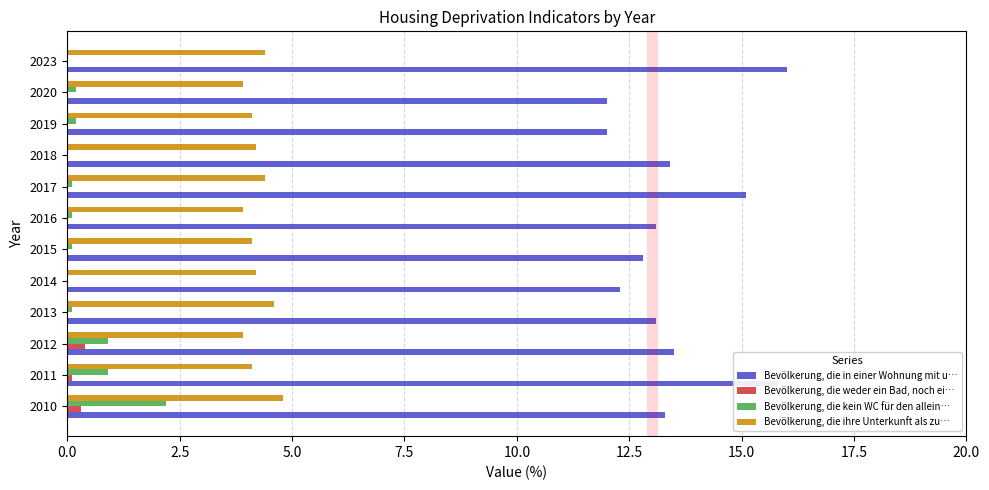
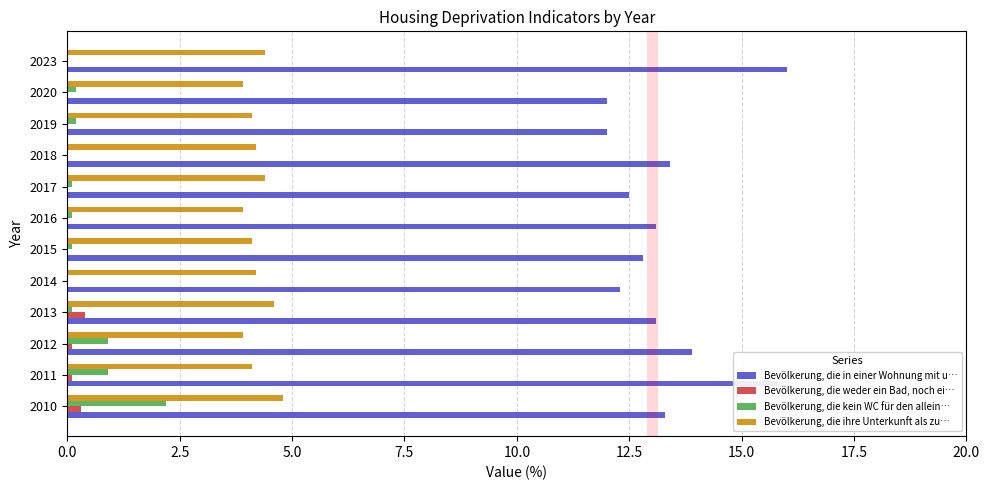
Bevölkerung, die in einer Wohnung mit u…, 2017: 15.1 -> 12.5
Bevölkerung, die weder ein Bad, noch ei…, 2013: 0.0 -> 0.4
Bevölkerung, die weder ein Bad, noch ei…, 2012: 0.4 -> 0.1
Bevölkerung, die in einer Wohnung mit u…, 2012: 13.5 -> 13.9
